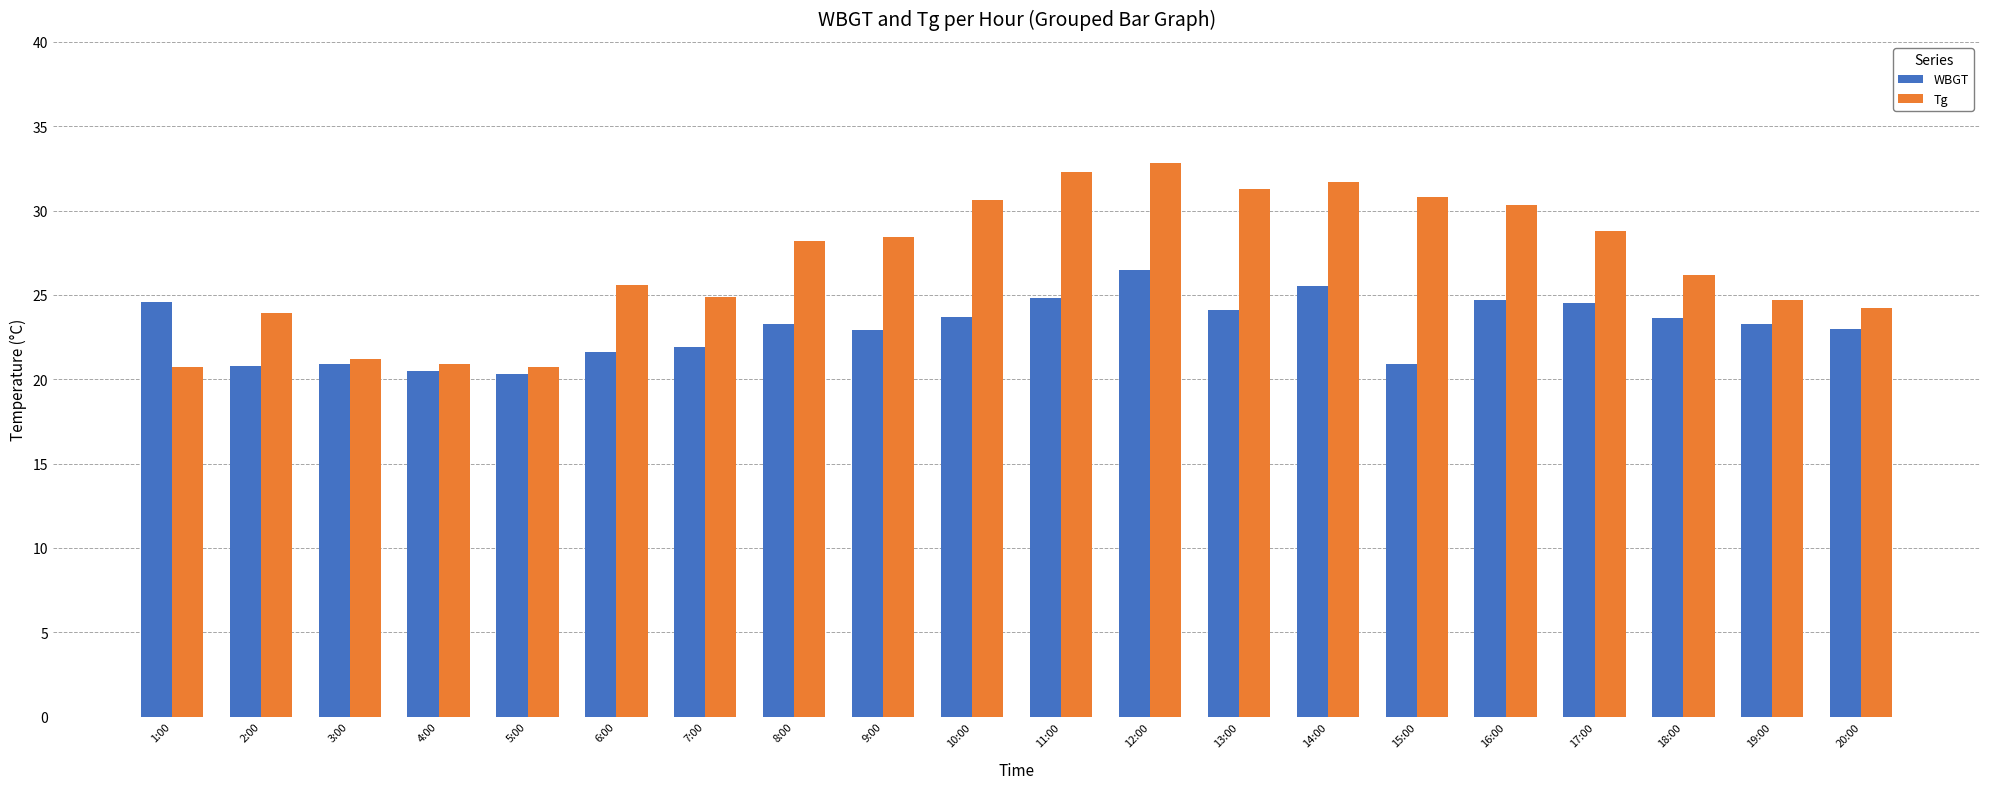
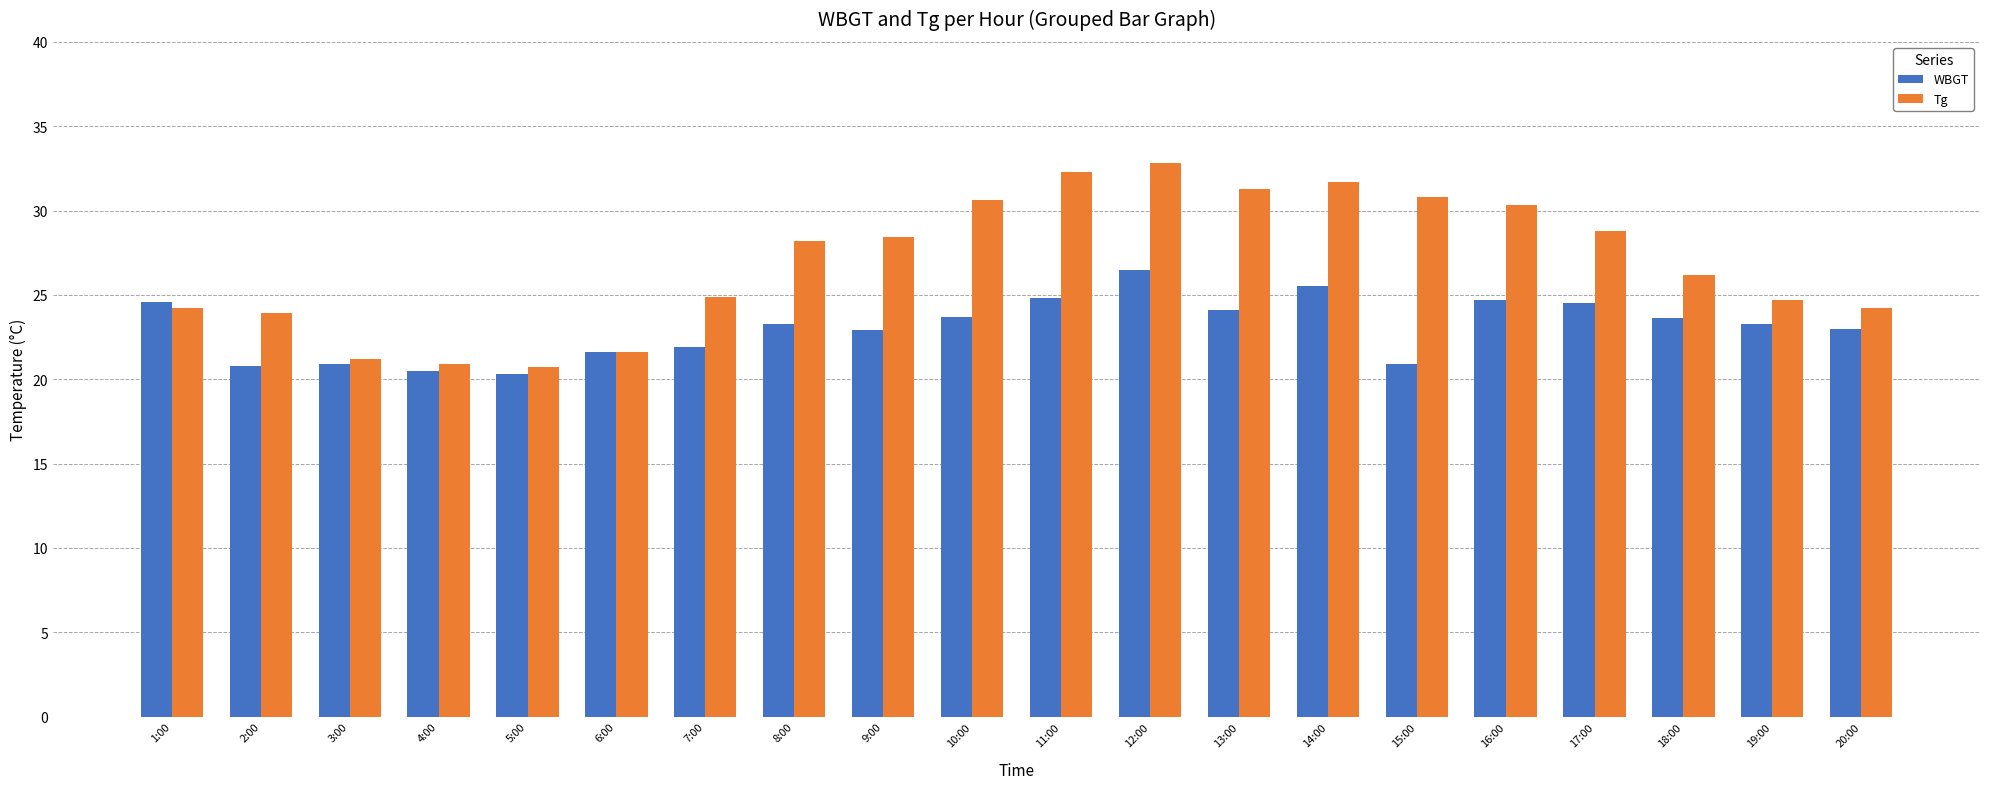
Tg, 1:00: 20.7 -> 24.2
Tg, 6:00: 25.6 -> 21.6
